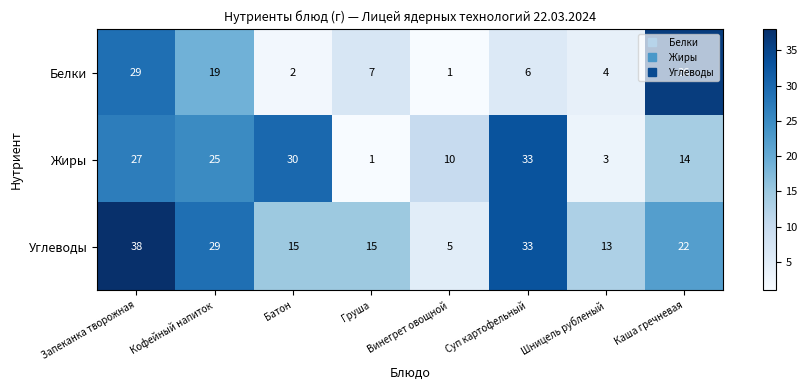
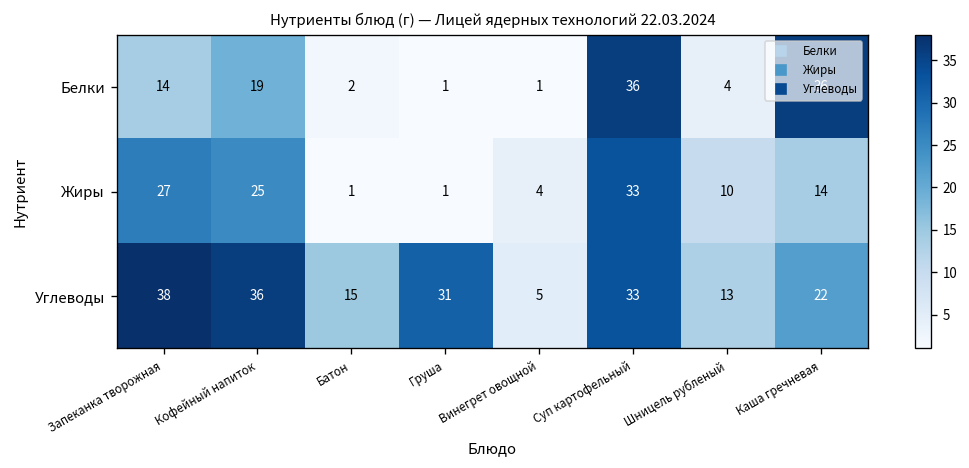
Белки, Запеканка творожная: 29 -> 14
Белки, Груша: 7 -> 1
Белки, Суп картофельный: 6 -> 36
Жиры, Батон: 30 -> 1
Жиры, Винегрет овощной: 10 -> 4
Жиры, Шницель рубленый: 3 -> 10
Углеводы, Кофейный напиток: 29 -> 36
Углеводы, Груша: 15 -> 31
